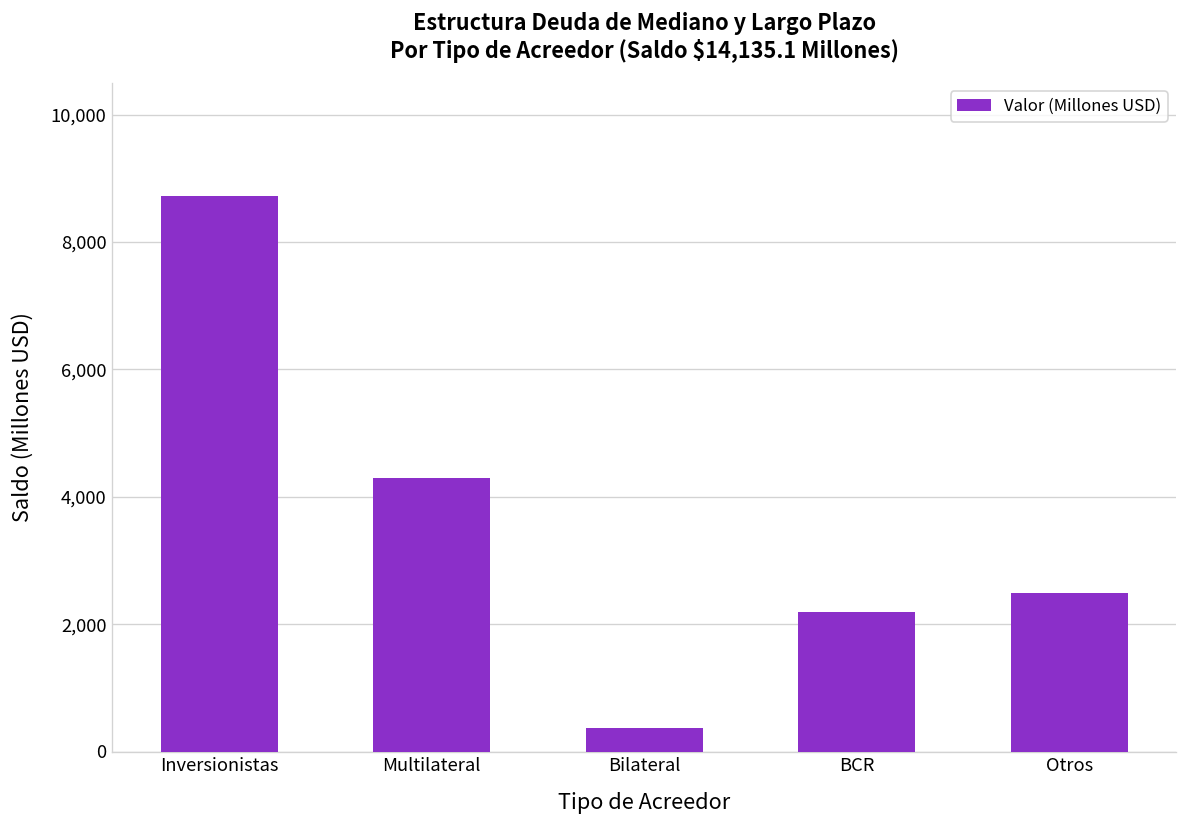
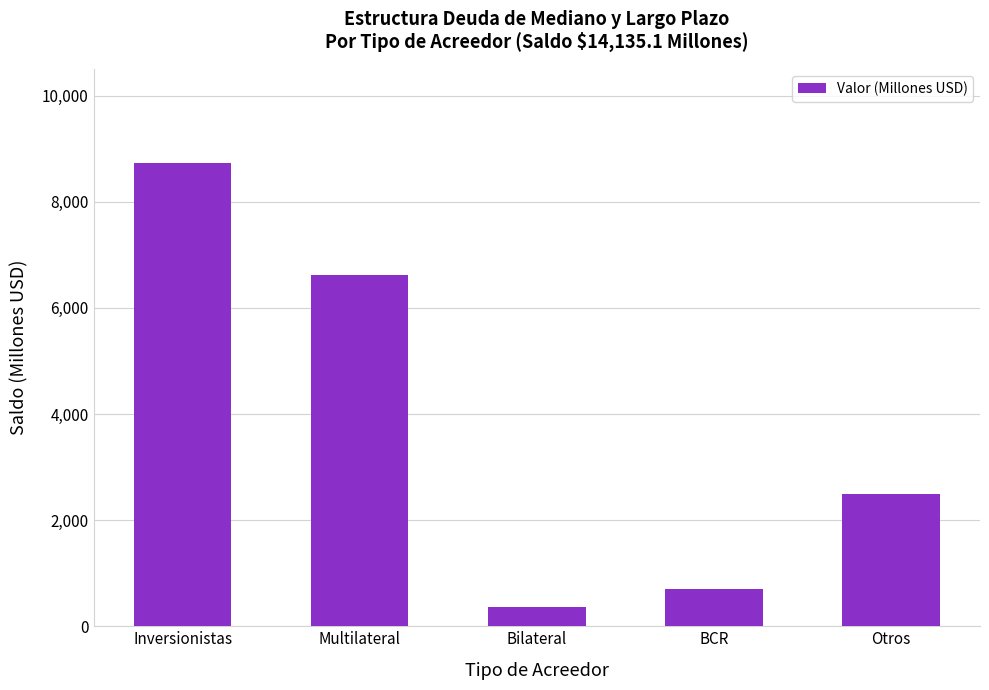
Multilateral: 4,300 -> 6,600
BCR: 2,200 -> 700
